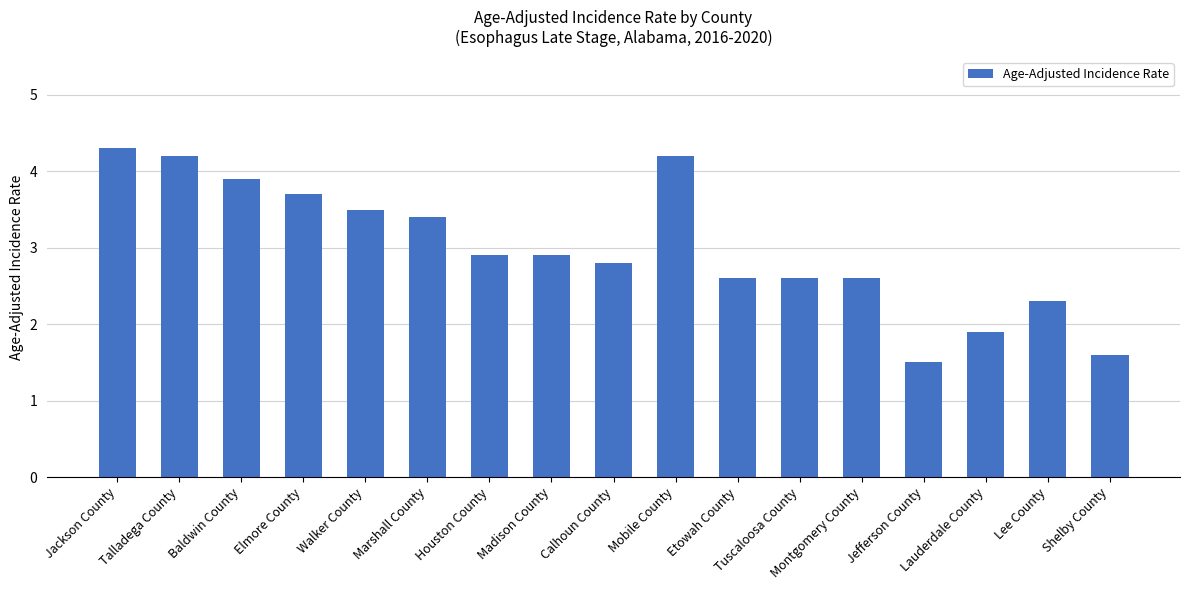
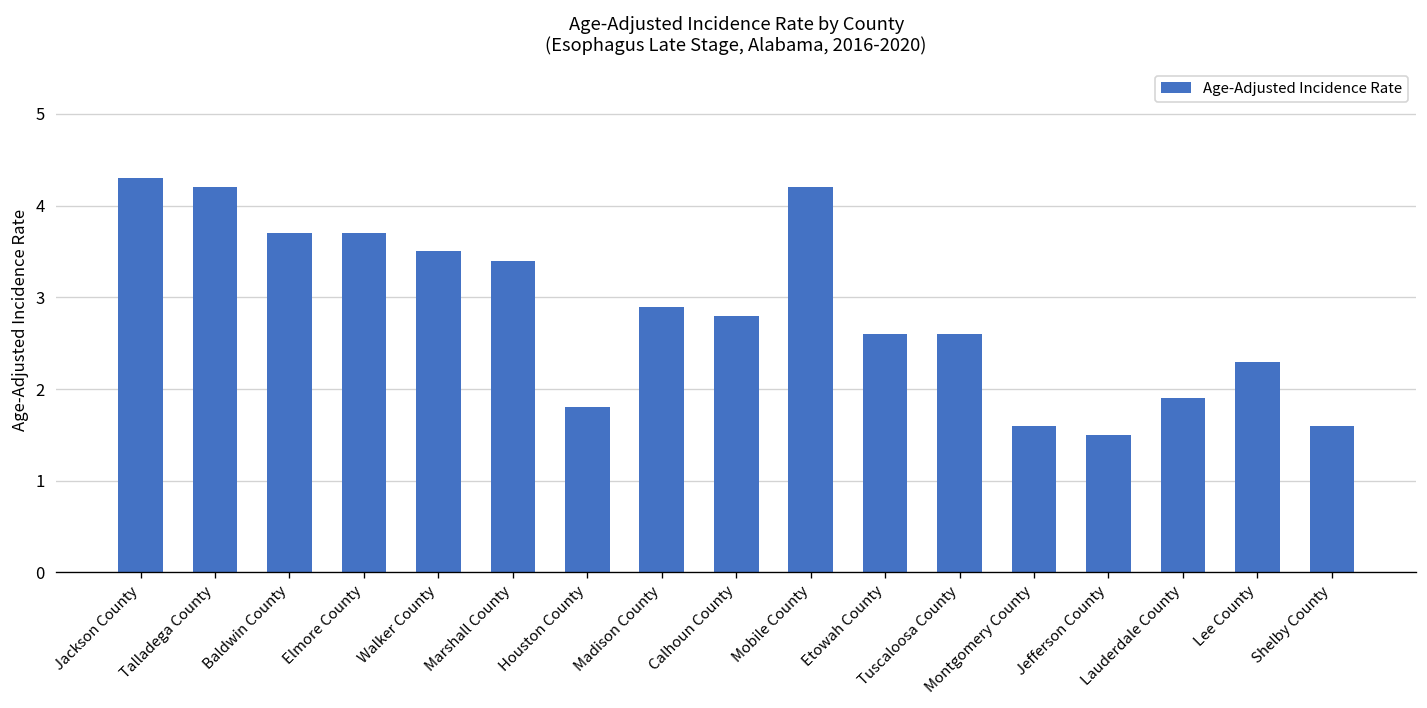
Baldwin County: 3.9 -> 3.7
Houston County: 2.9 -> 1.8
Montgomery County: 2.6 -> 1.6
